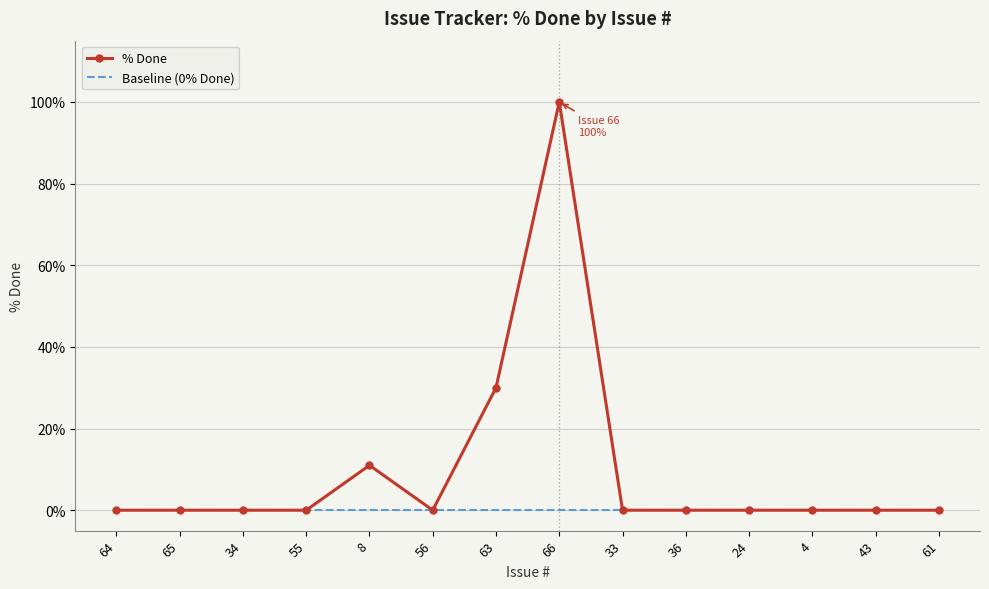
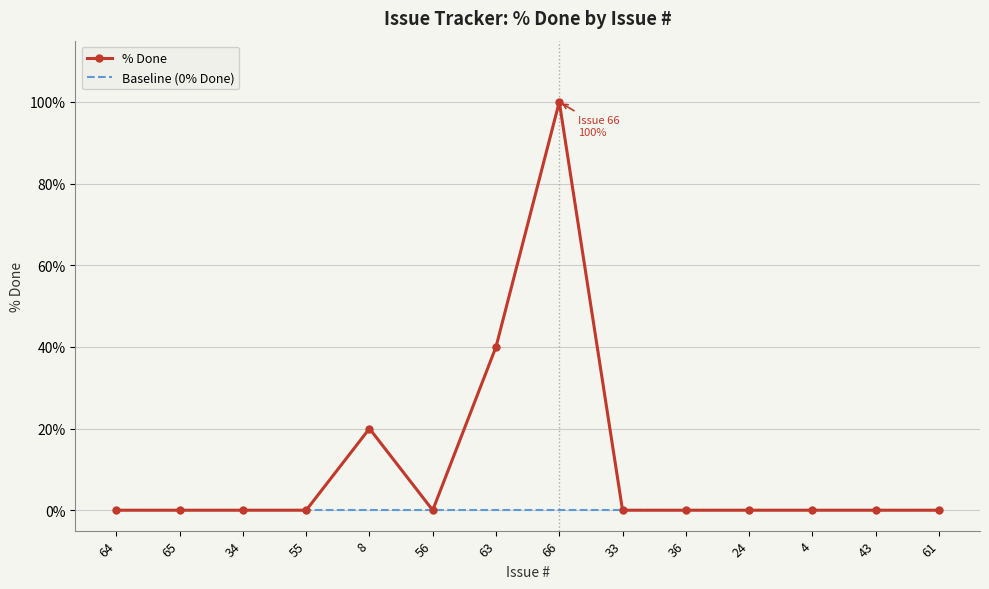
% Done, 8: 11% -> 20%
% Done, 63: 30% -> 40%
